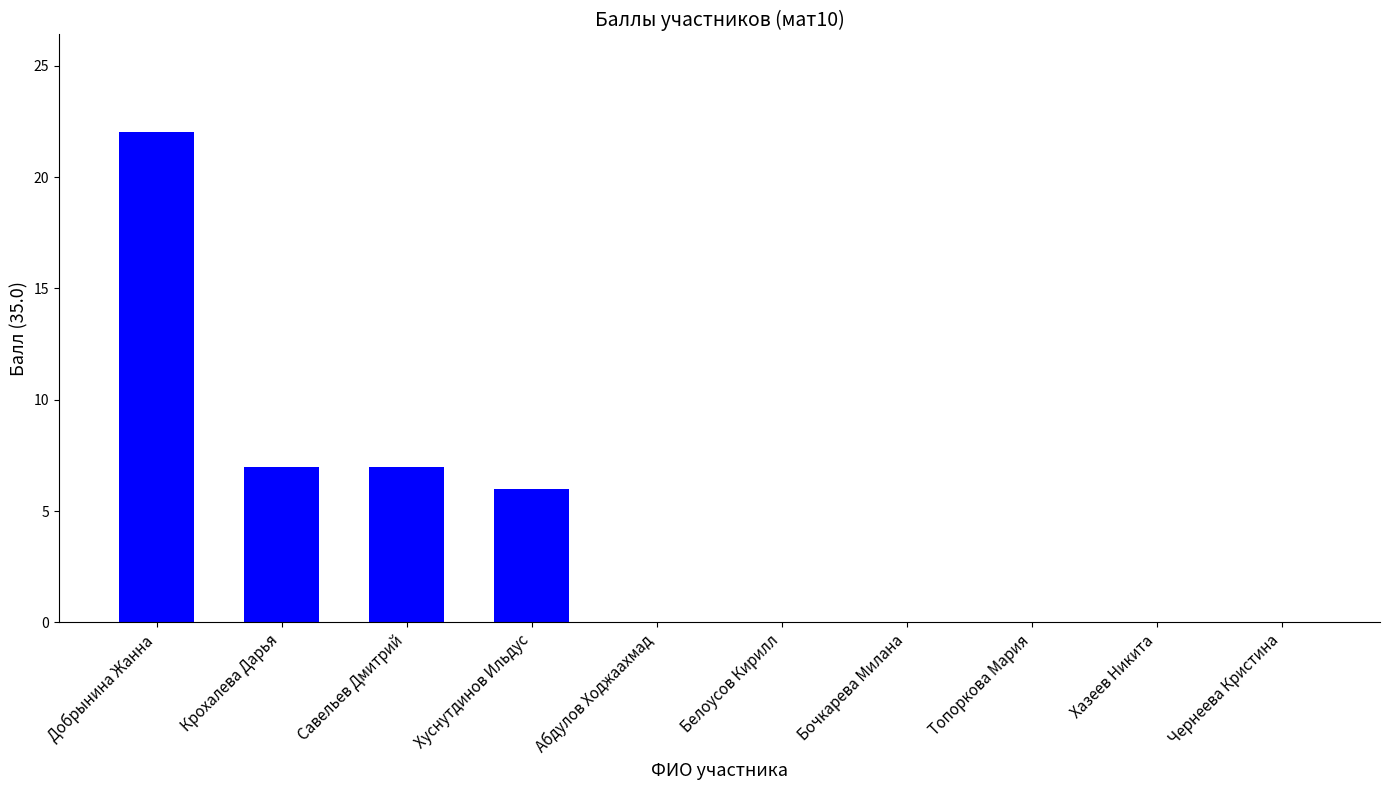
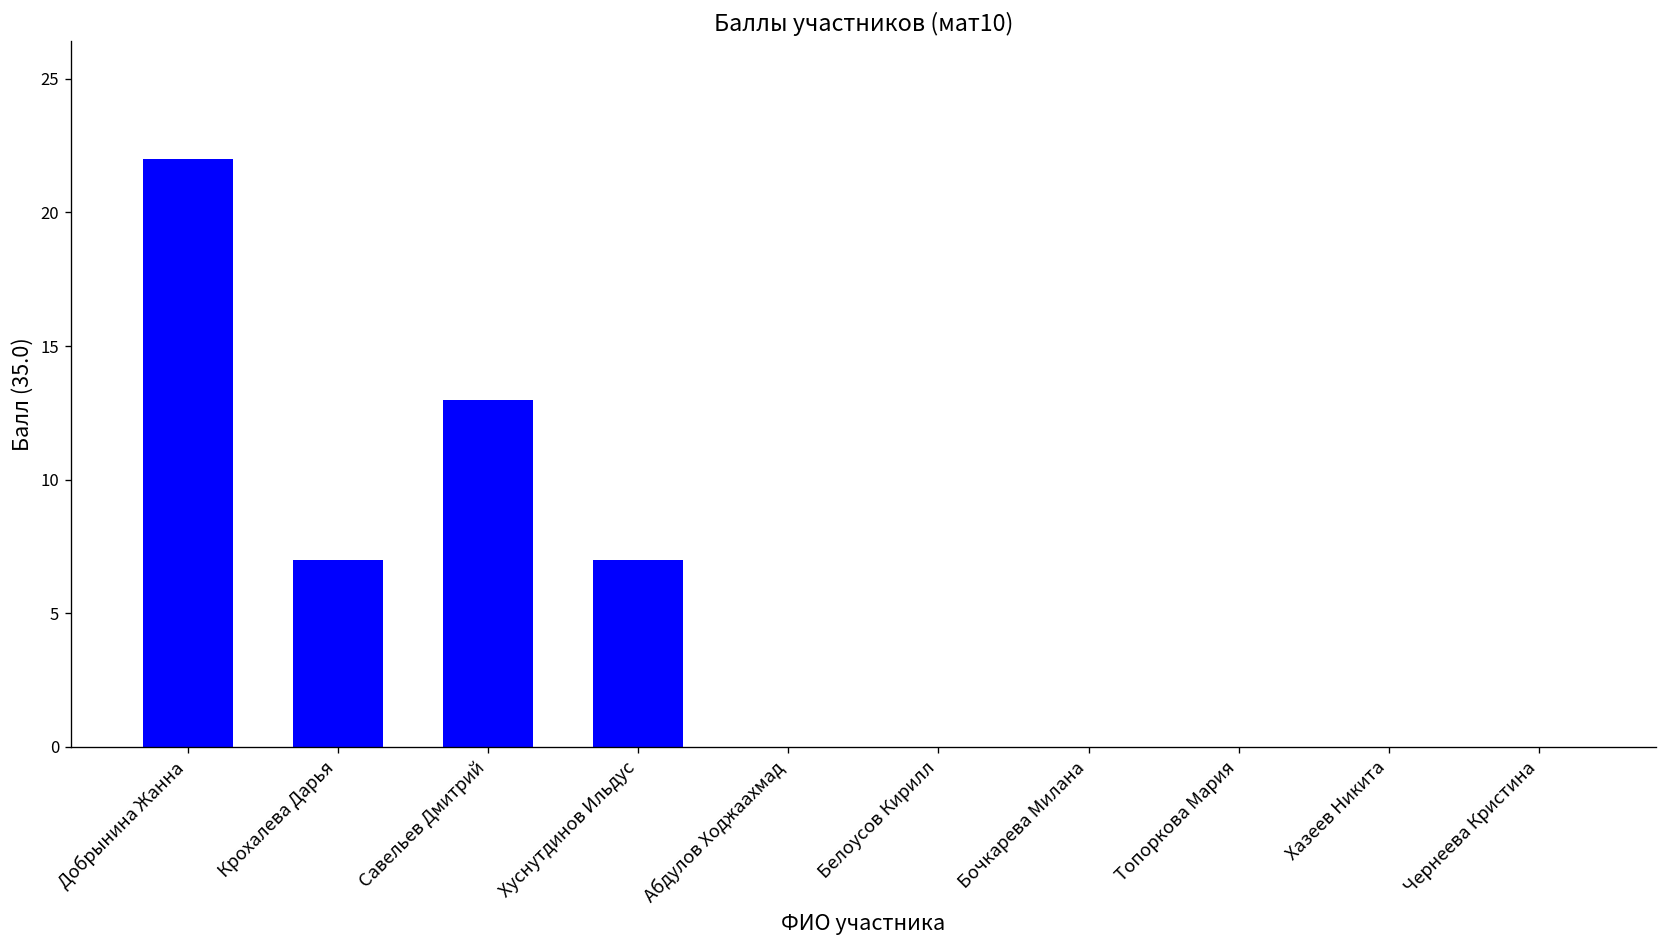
Савельев Дмитрий: 7 -> 13
Хуснутдинов Ильдус: 6 -> 7
